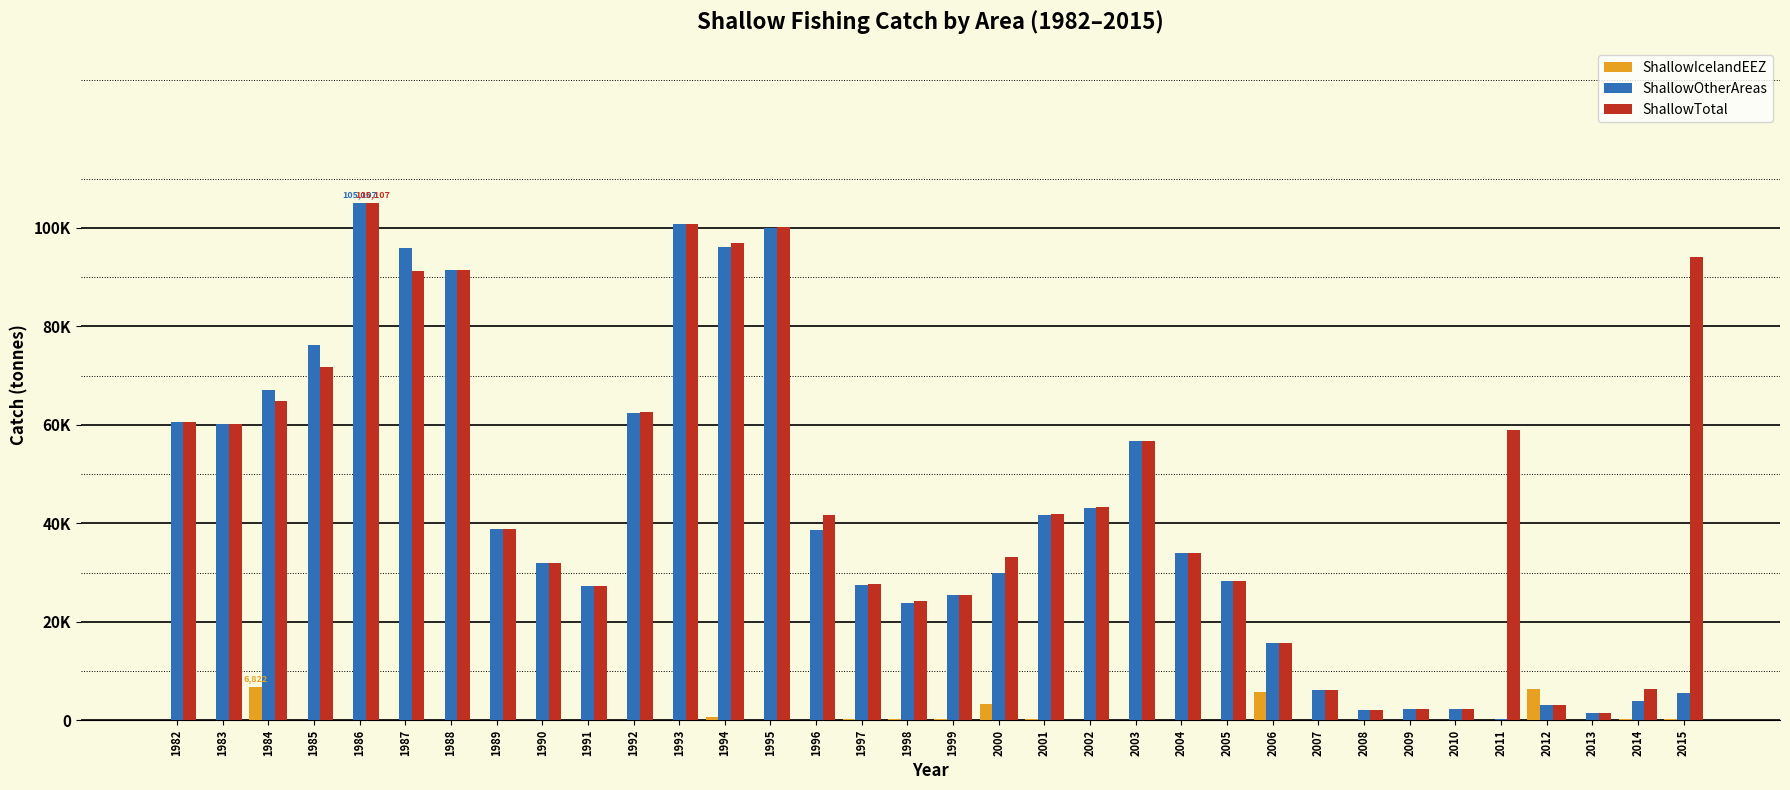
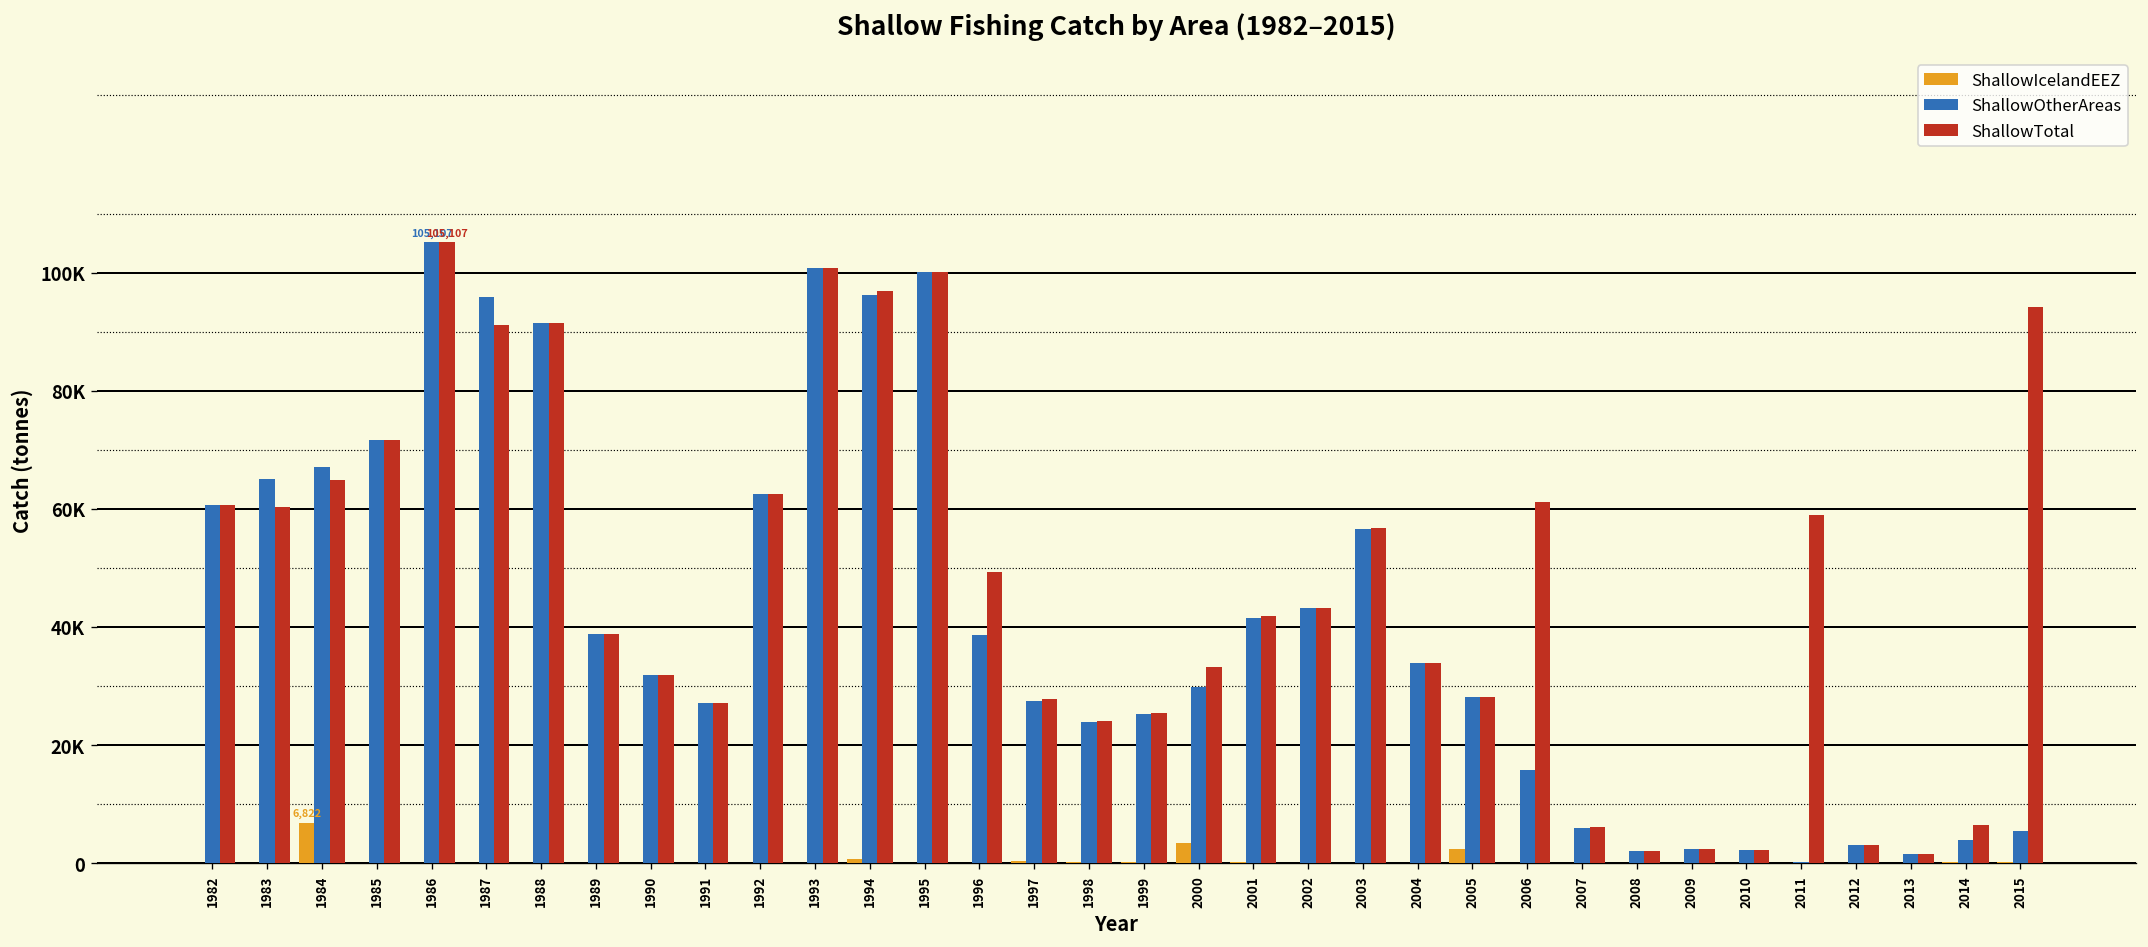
ShallowOtherAreas, 1983: 60000 -> 65000
ShallowOtherAreas, 1985: 76000 -> 72000
ShallowTotal, 1996: 42000 -> 49000
ShallowIcelandEEZ, 2005: 0 -> 2000
ShallowIcelandEEZ, 2006: 6000 -> 0
ShallowTotal, 2006: 16000 -> 61000
ShallowIcelandEEZ, 2012: 6000 -> 0
